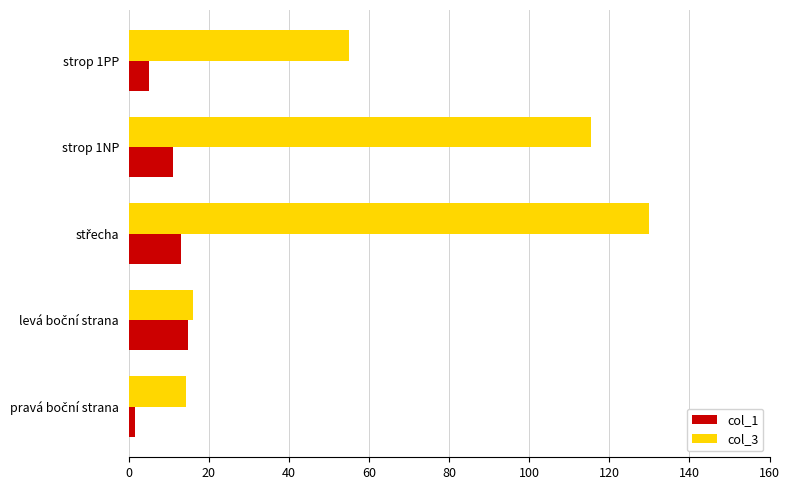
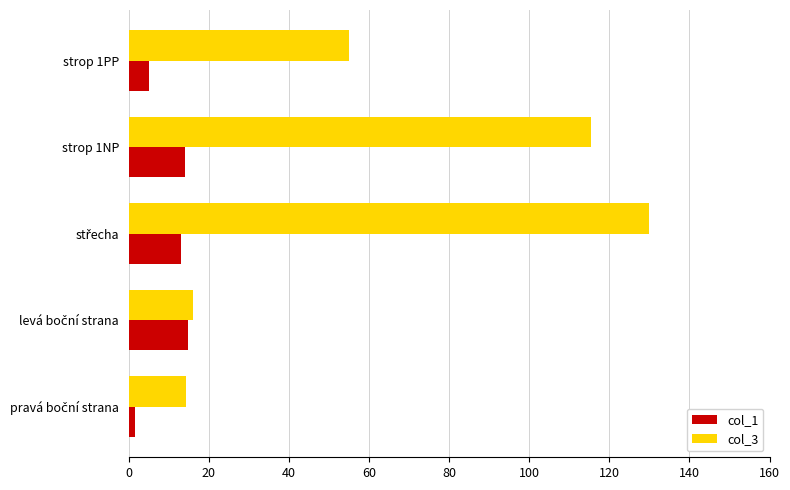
col_1, strop 1NP: 11 -> 14
